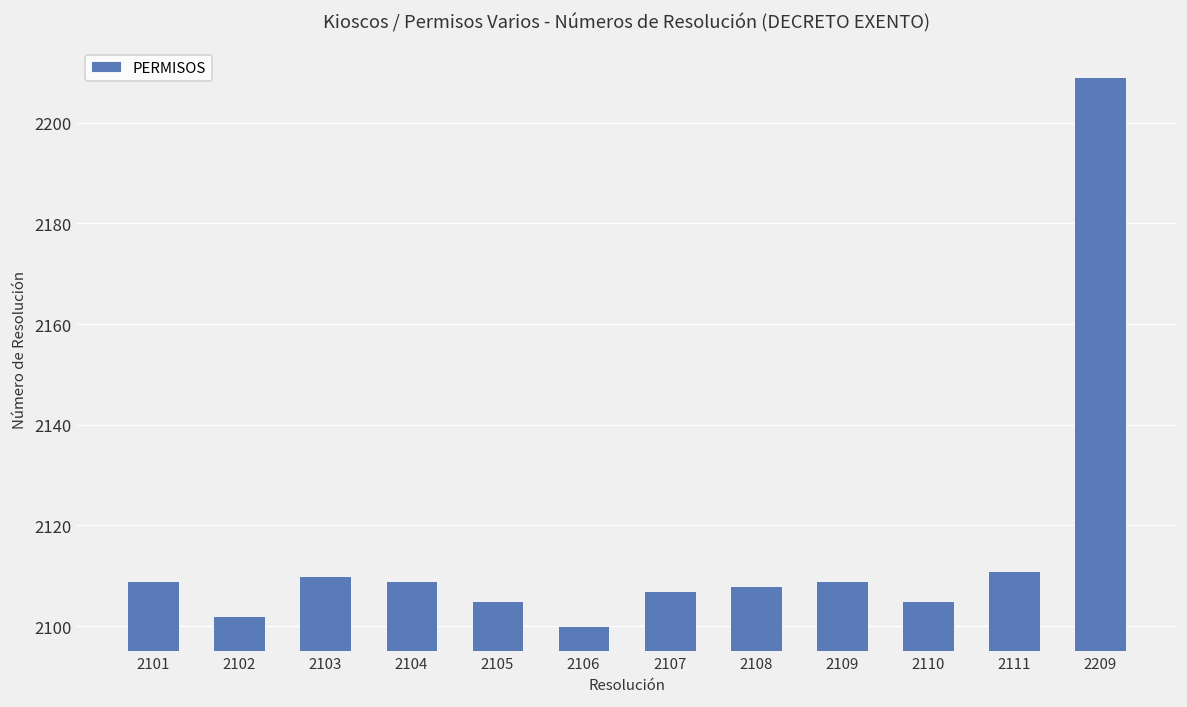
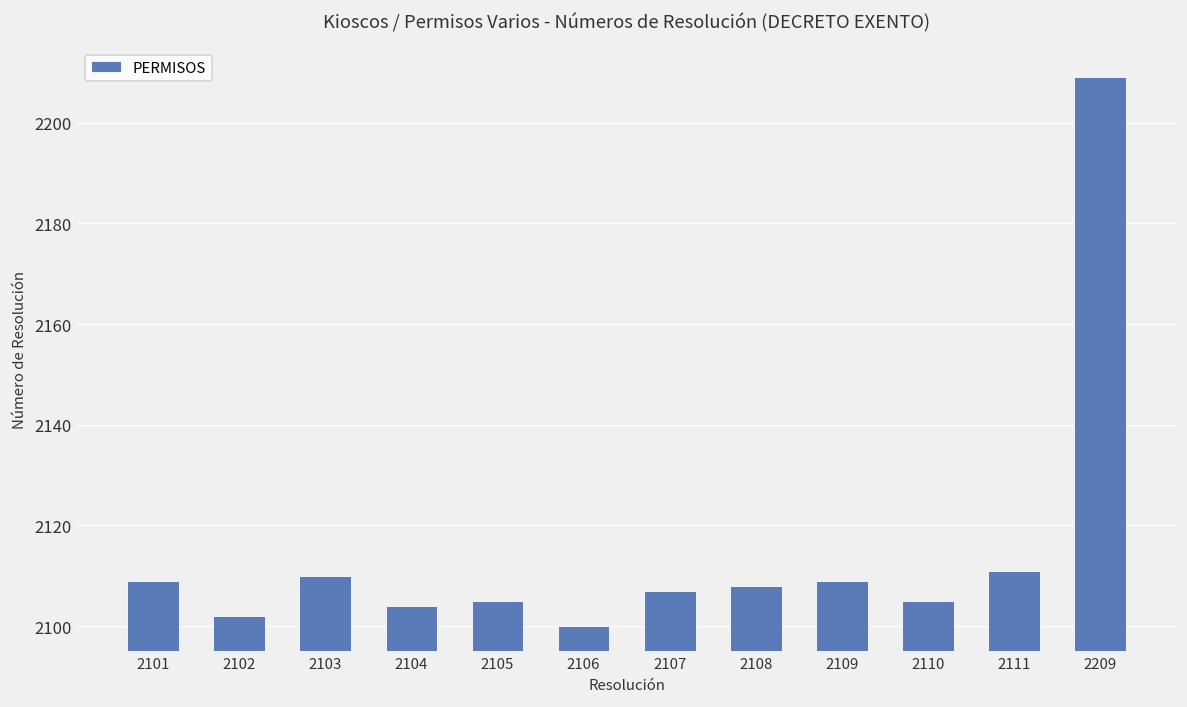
2104: 2109 -> 2104
